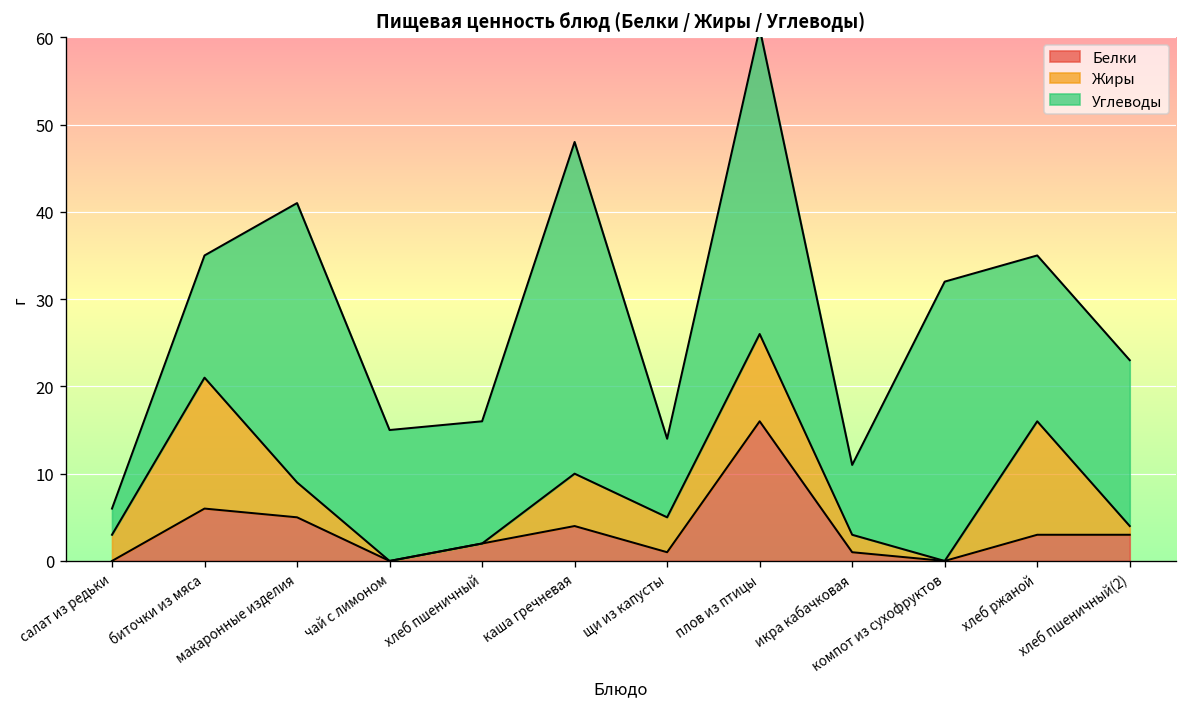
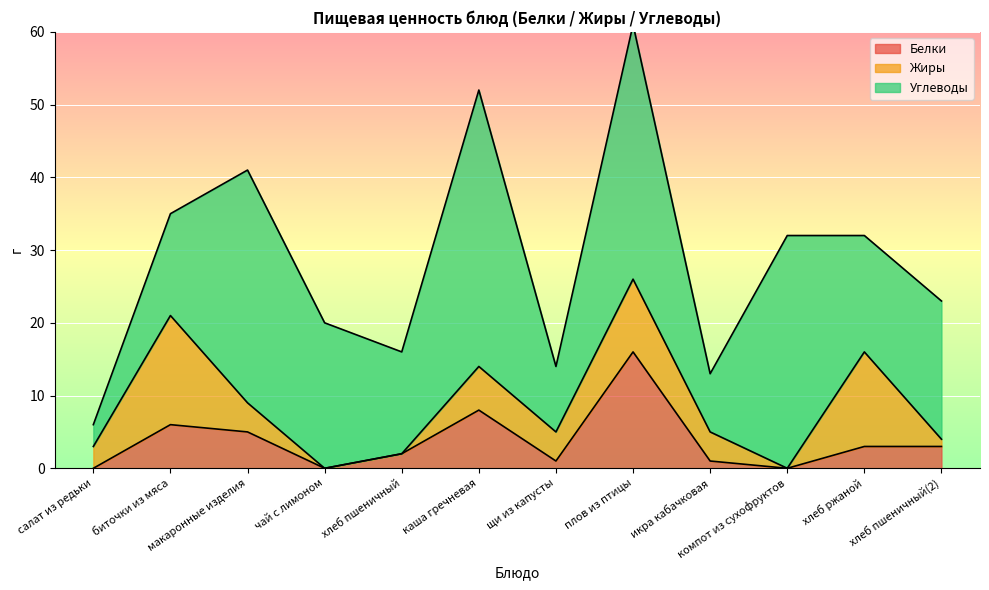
Углеводы, чай с лимоном: 15 -> 20
Белки, каша гречневая: 4 -> 8
Жиры, икра кабачковая: 2 -> 4
Углеводы, хлеб ржаной: 19 -> 16
